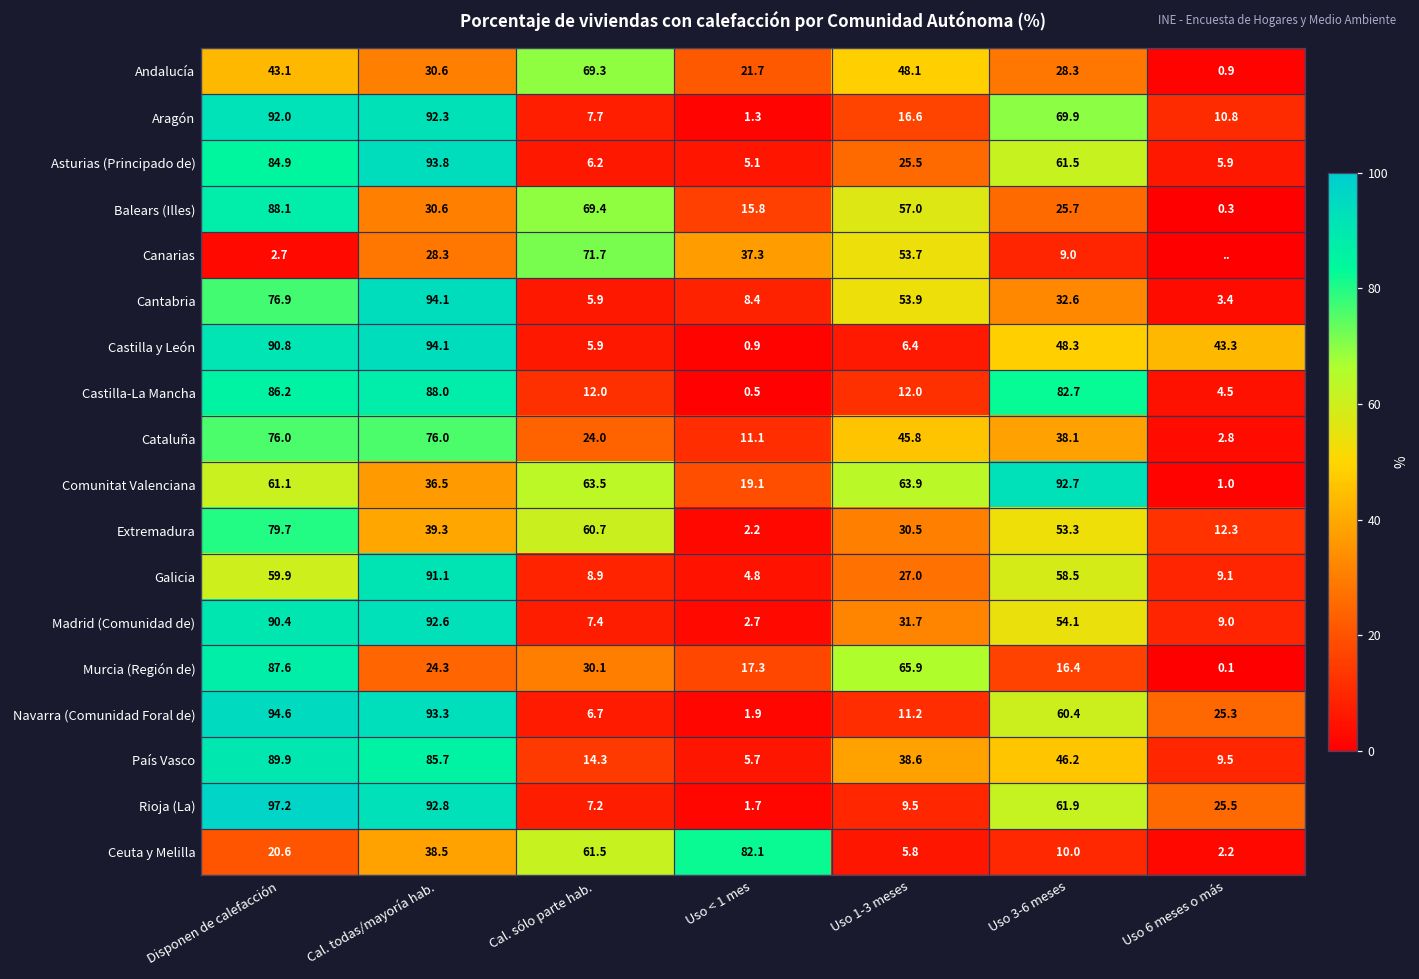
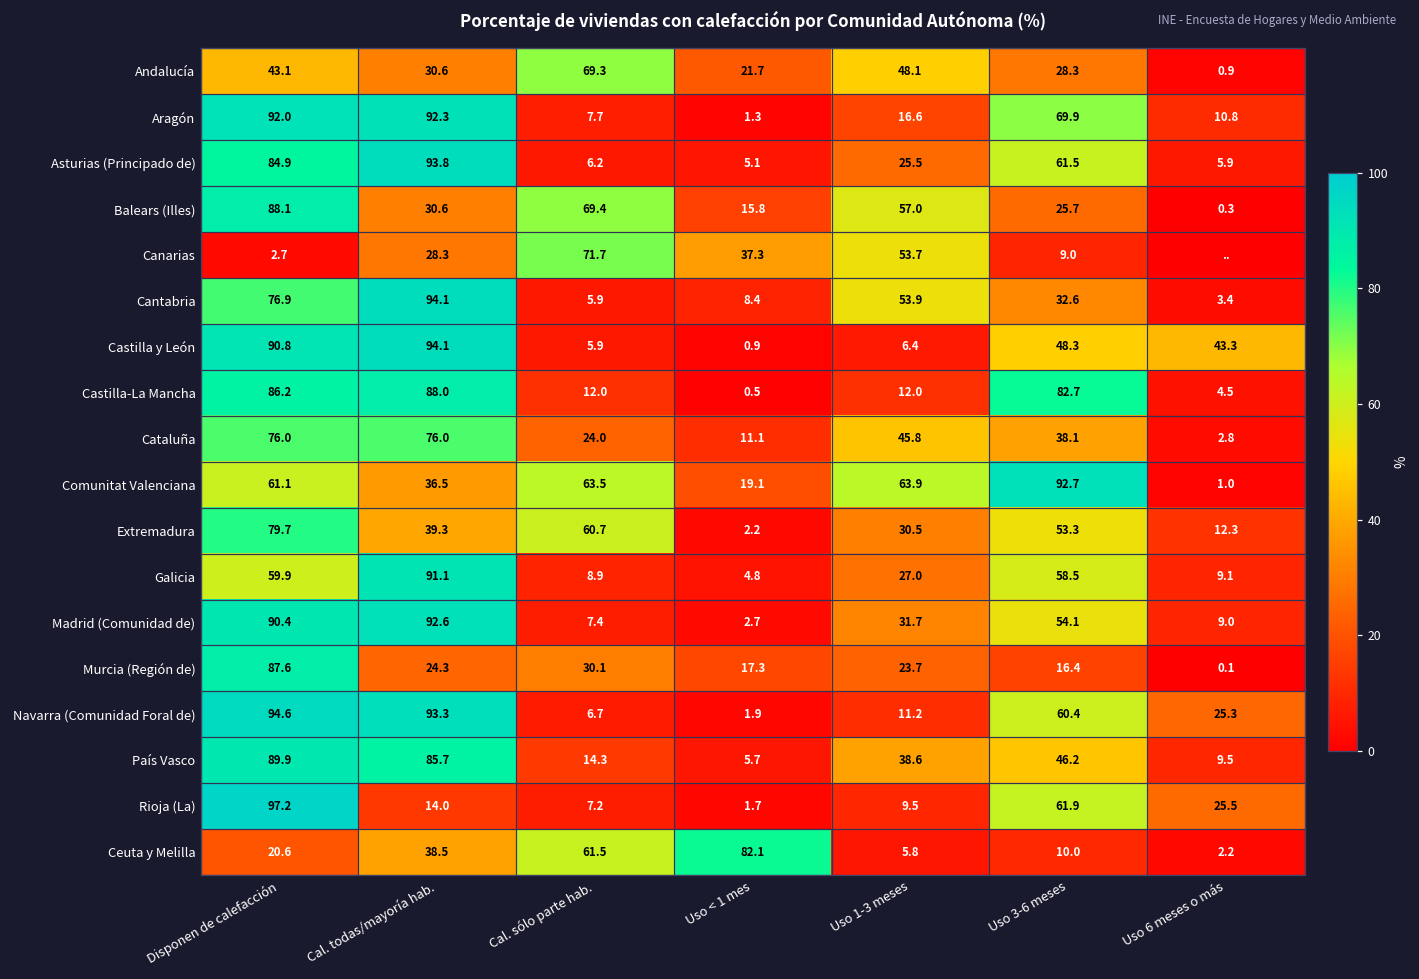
Murcia (Región de), Uso 1-3 meses: 65.9 -> 23.7
Rioja (La), Cal. todas/mayoría hab.: 92.8 -> 14.0
